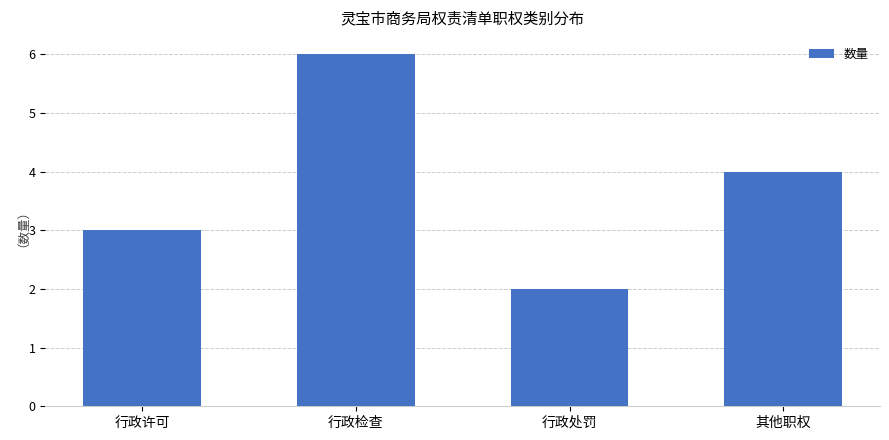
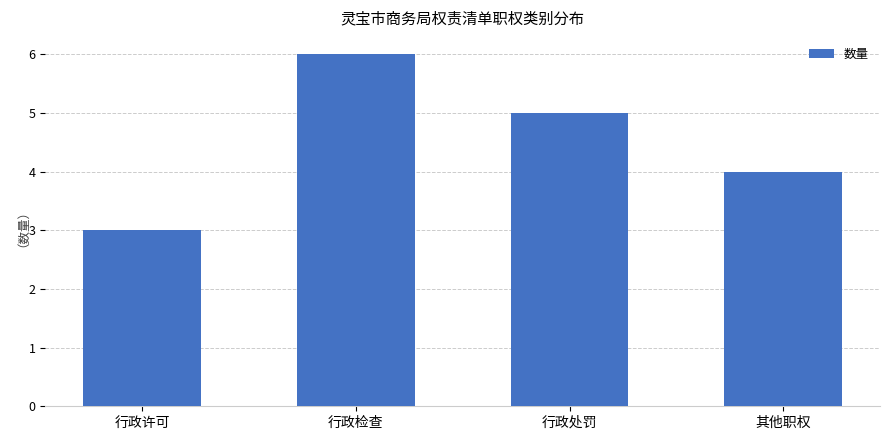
行政处罚: 2 -> 5
